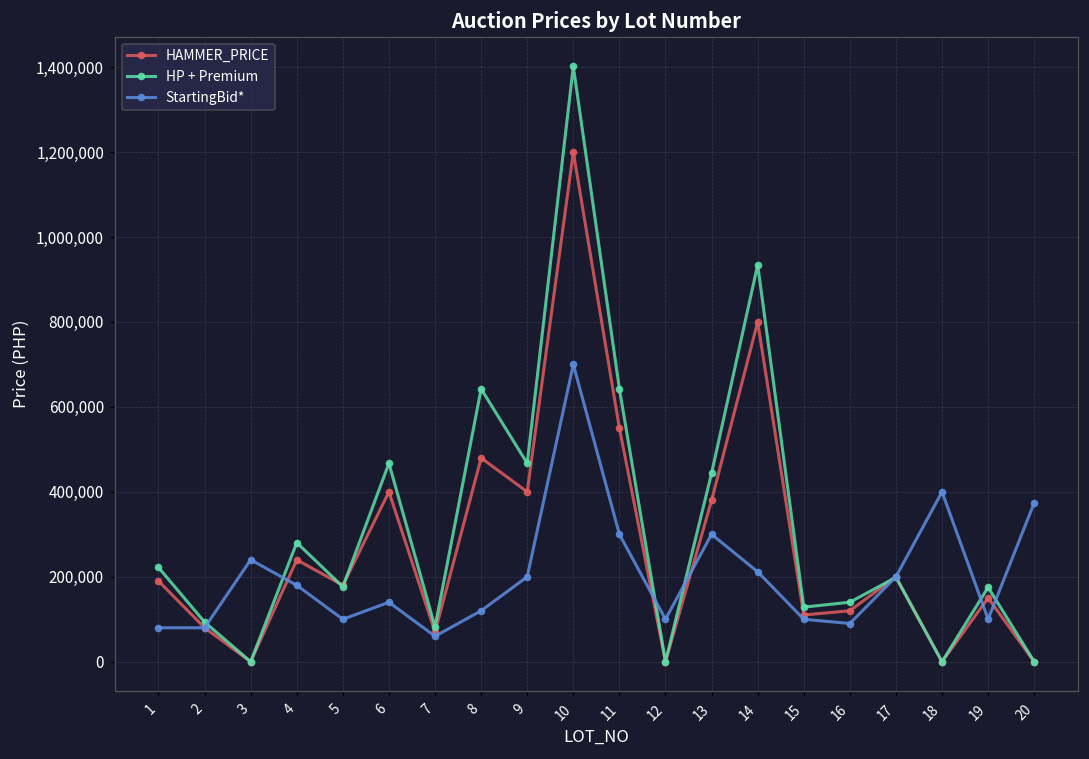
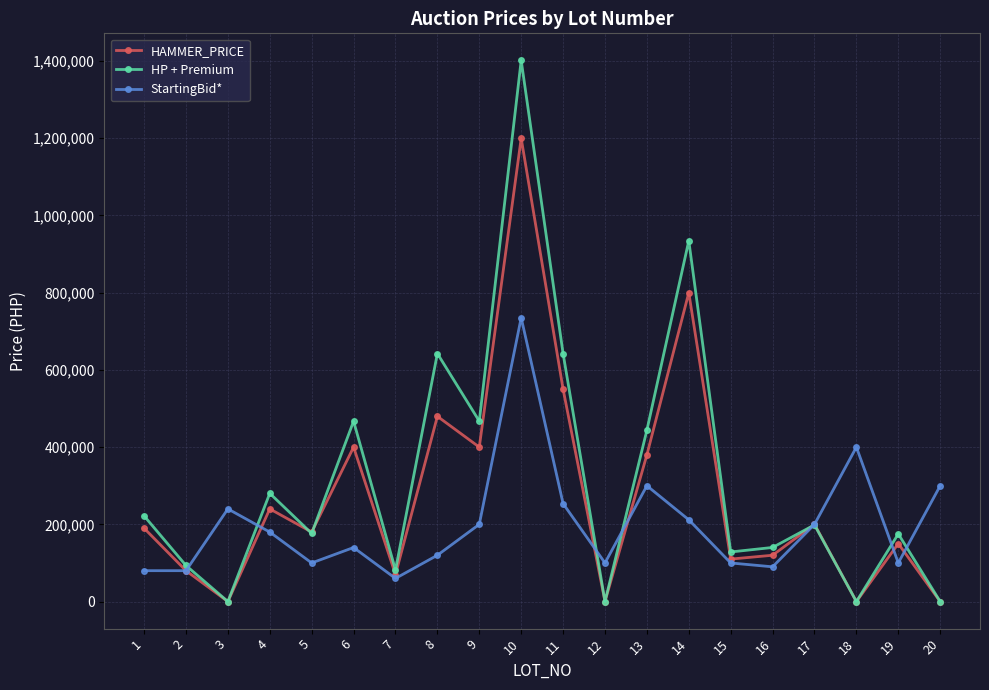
StartingBid*, 10: 700,000 -> 740,000
StartingBid*, 11: 300,000 -> 250,000
StartingBid*, 20: 370,000 -> 300,000
